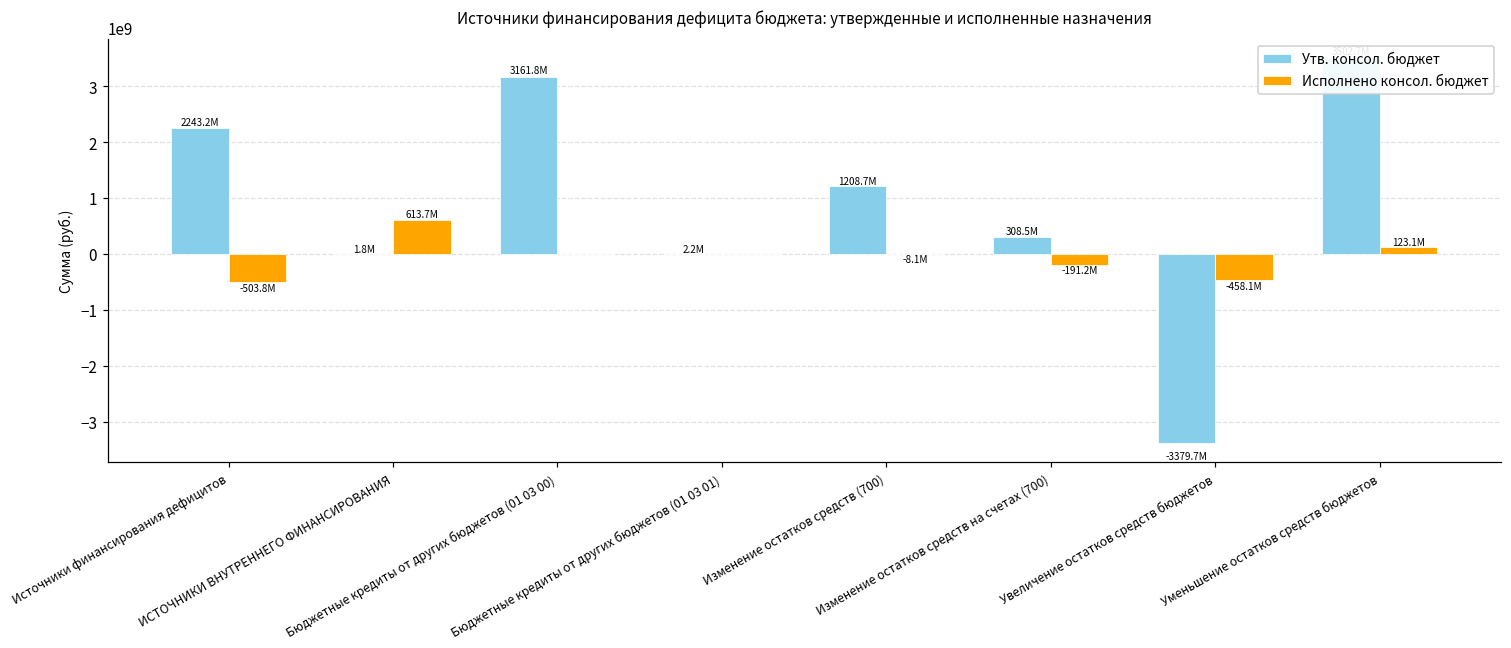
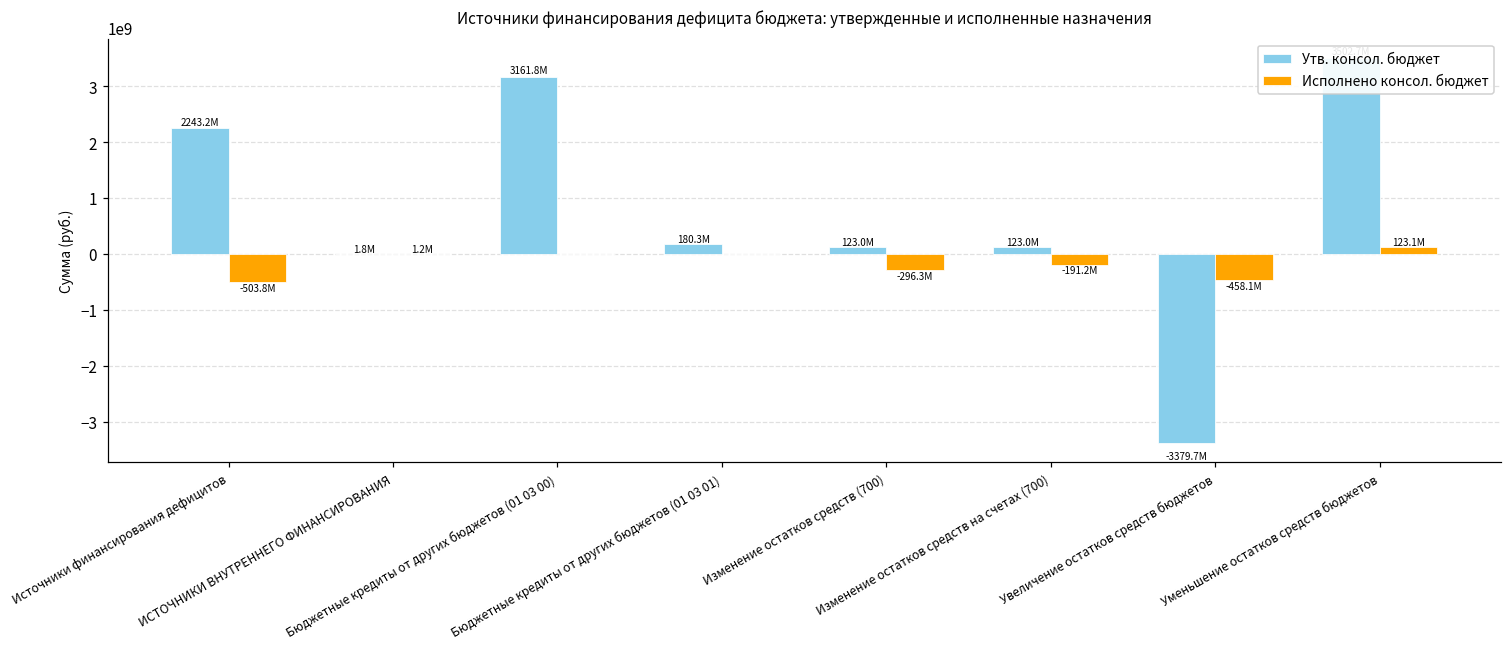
Исполнено консол. бюджет, ИСТОЧНИКИ ВНУТРЕННЕГО ФИНАНСИРОВАНИЯ: 613.7M -> 1.2M
Утв. консол. бюджет, Бюджетные кредиты от других бюджетов (01 03 01): 2.2M -> 180.3M
Утв. консол. бюджет, Изменение остатков средств (700): 1208.7M -> 123.0M
Исполнено консол. бюджет, Изменение остатков средств (700): -8.1M -> -296.3M
Утв. консол. бюджет, Изменение остатков средств на счетах (700): 308.5M -> 123.0M
